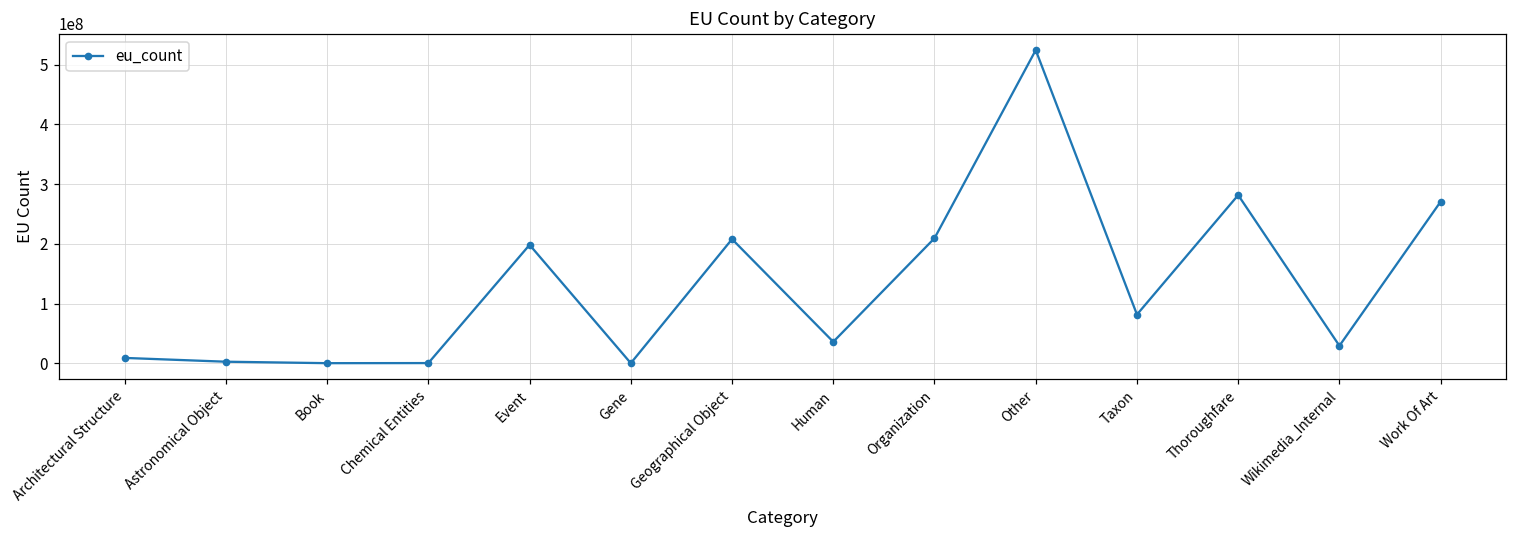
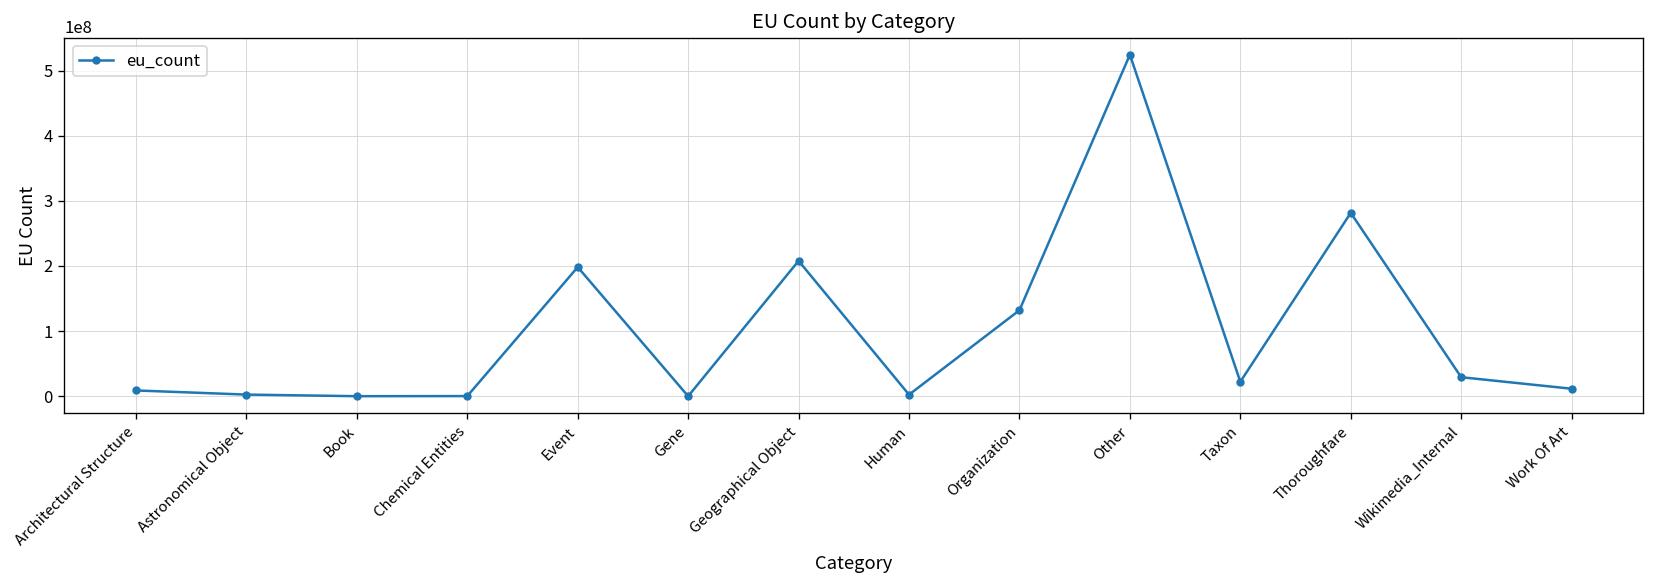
Human: 40000000 -> 0
Organization: 210000000 -> 130000000
Taxon: 80000000 -> 20000000
Work Of Art: 270000000 -> 10000000
